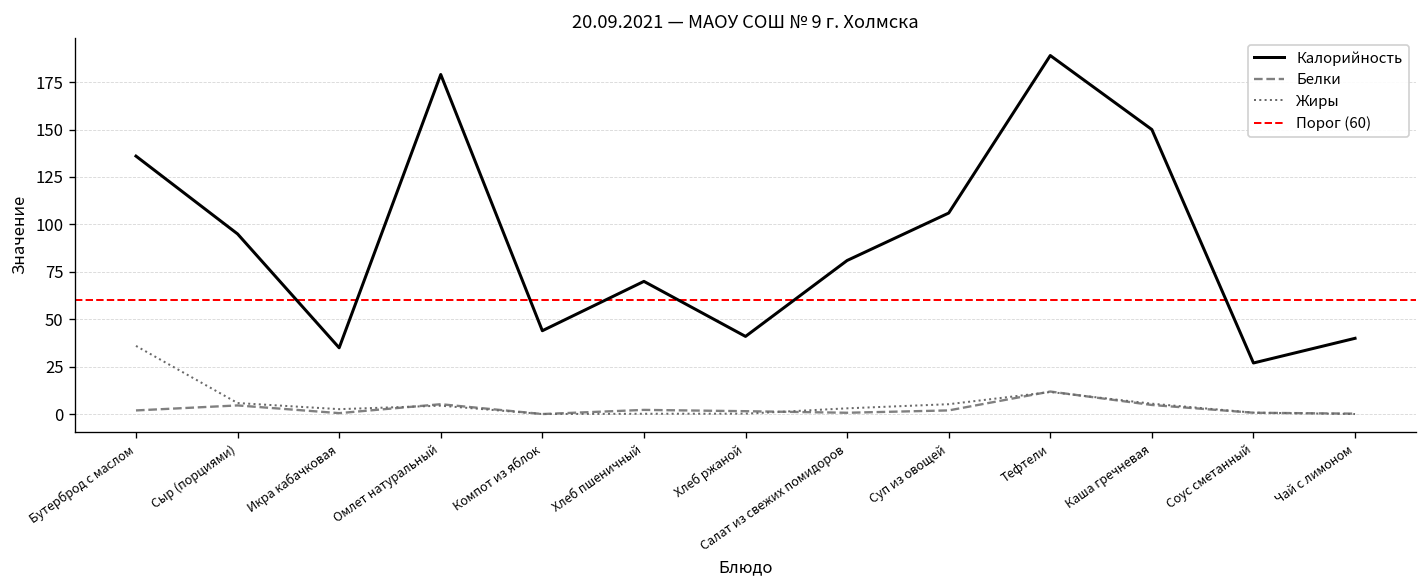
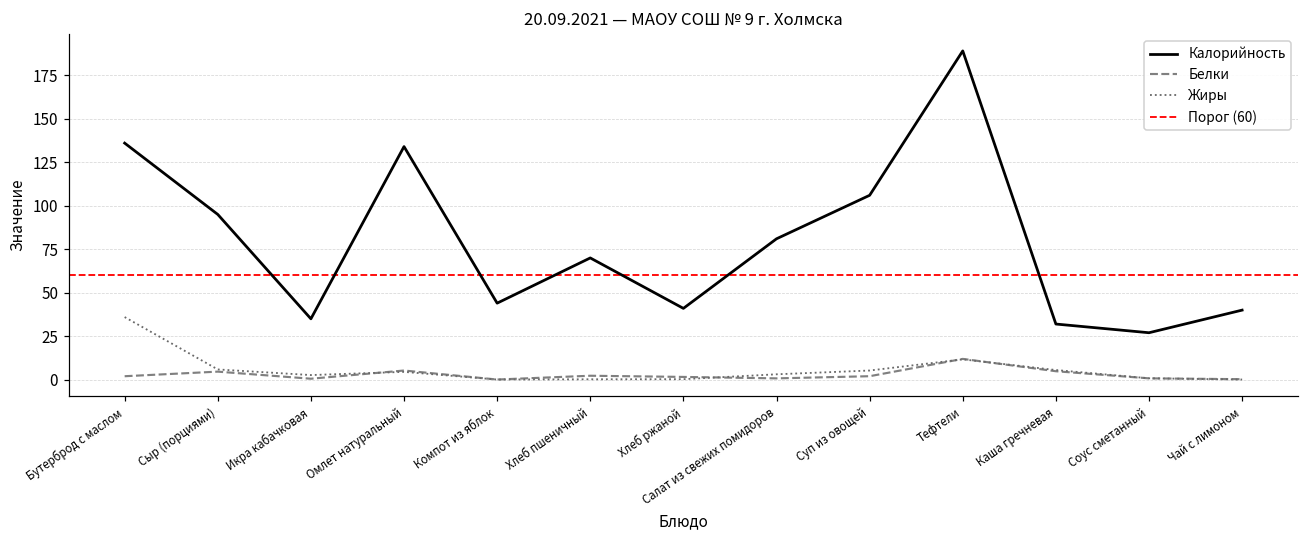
Калорийность, Омлет натуральный: 179 -> 134
Калорийность, Каша гречневая: 150 -> 32
